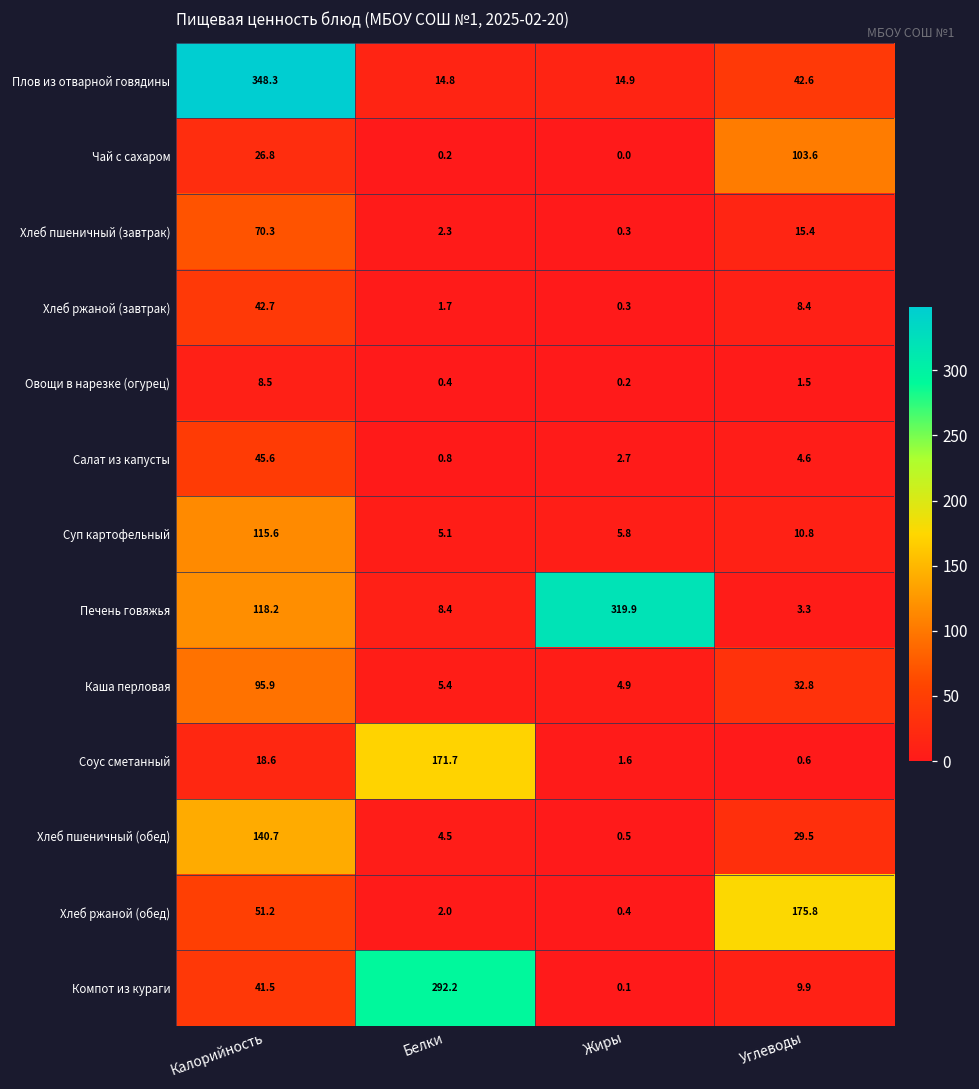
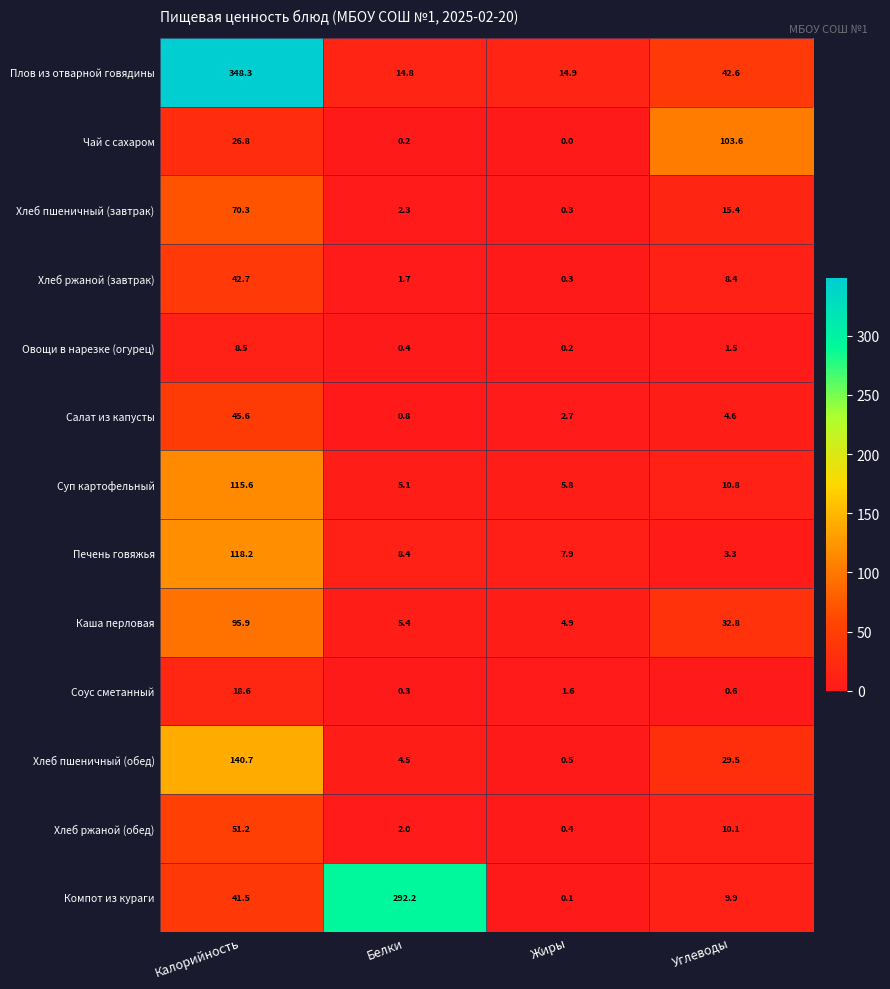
Печень говяжья, Жиры: 319.9 -> 7.9
Соус сметанный, Белки: 171.7 -> 0.3
Хлеб ржаной (обед), Углеводы: 175.8 -> 10.1
